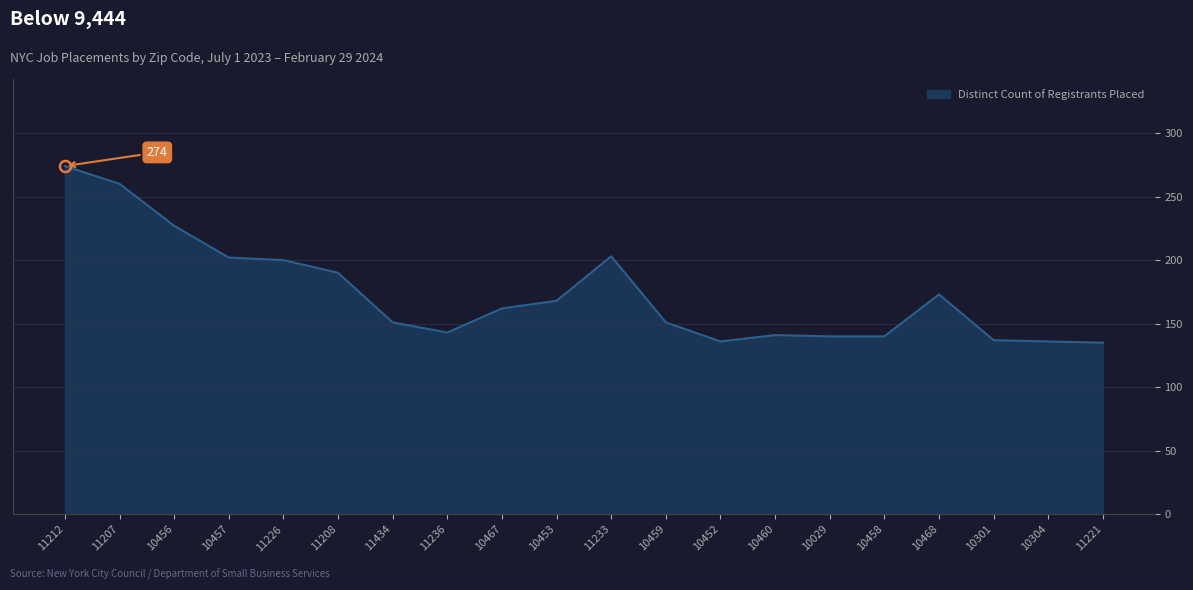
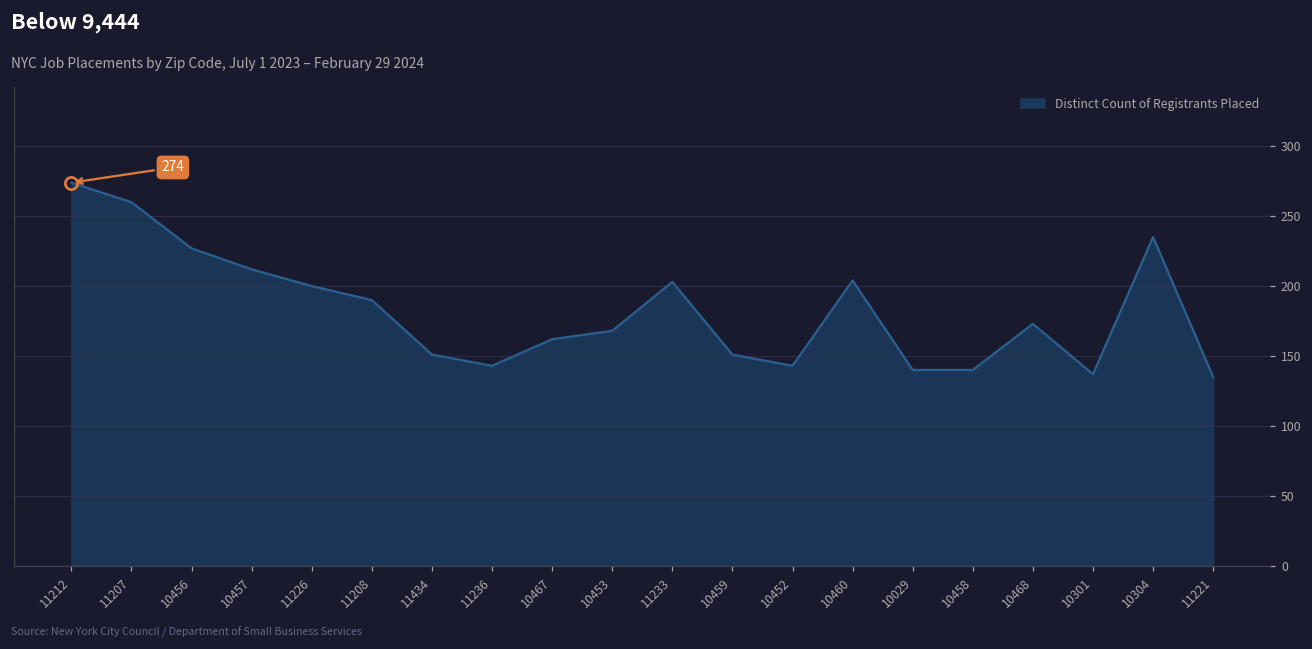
Distinct Count of Registrants Placed, 10457: 202 -> 212
Distinct Count of Registrants Placed, 10452: 136 -> 143
Distinct Count of Registrants Placed, 10460: 141 -> 204
Distinct Count of Registrants Placed, 10304: 136 -> 235
